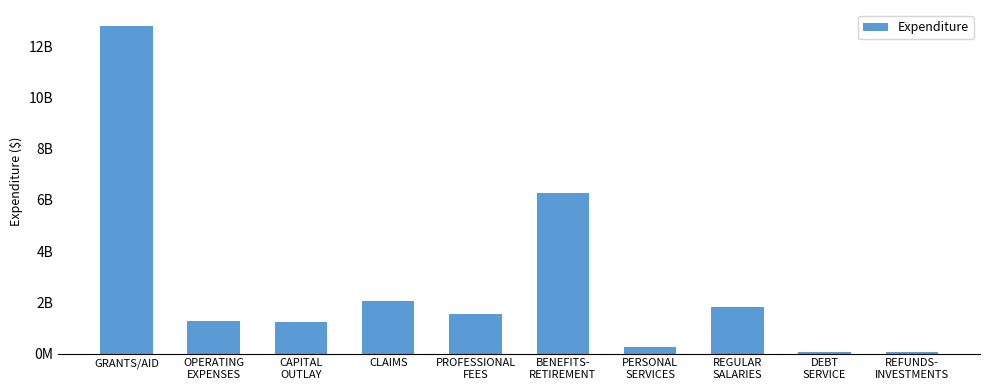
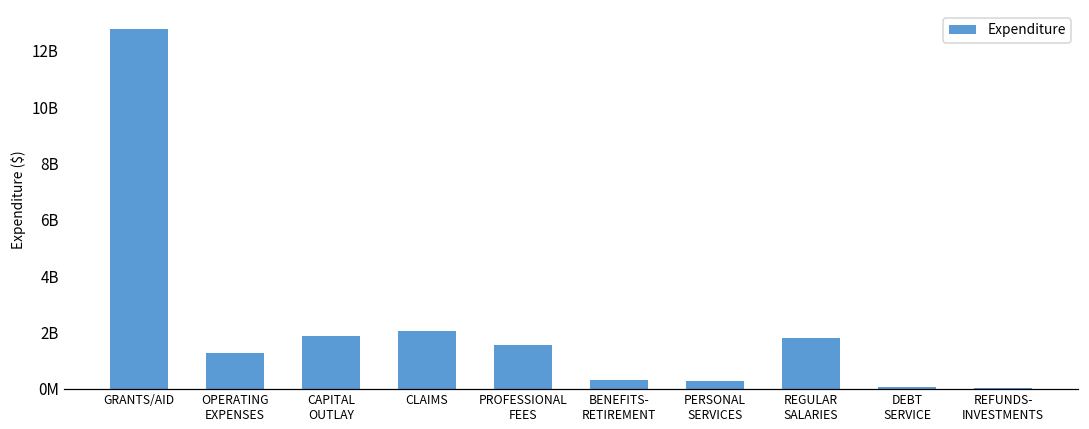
CAPITAL OUTLAY: 1200000000 -> 1900000000
BENEFITS- RETIREMENT: 6300000000 -> 300000000
